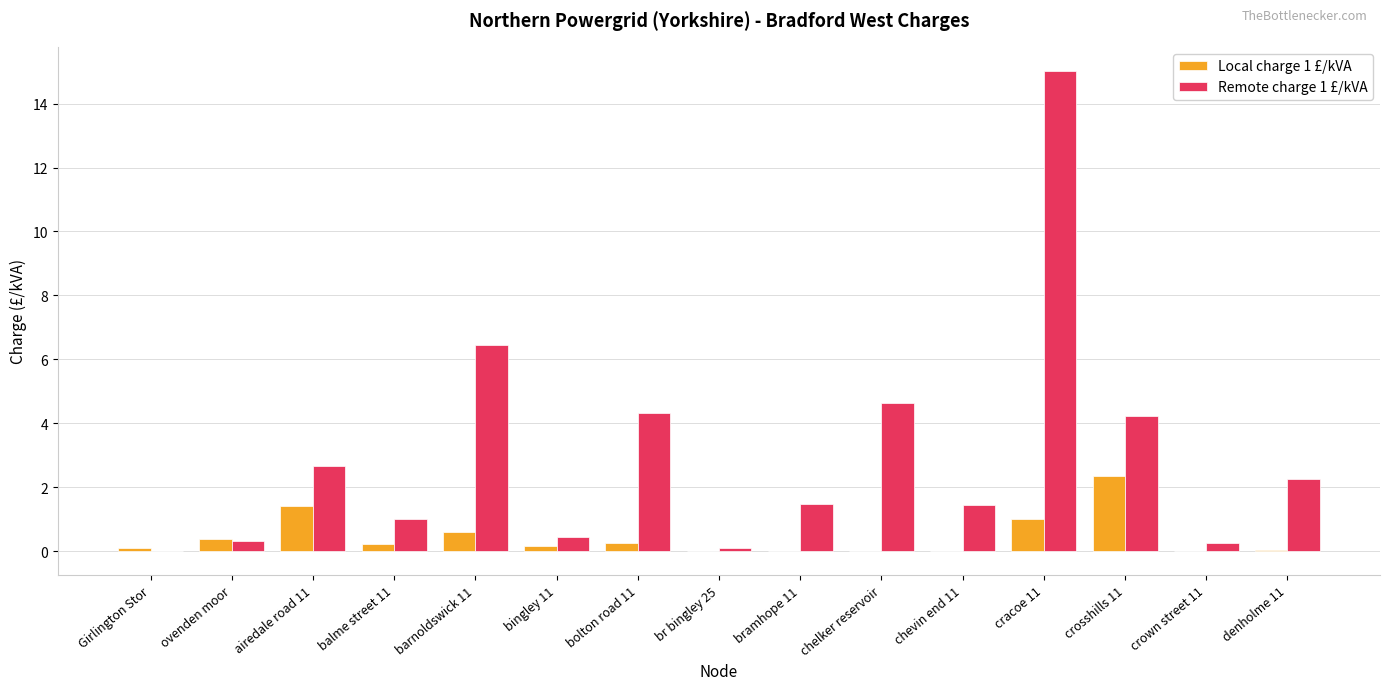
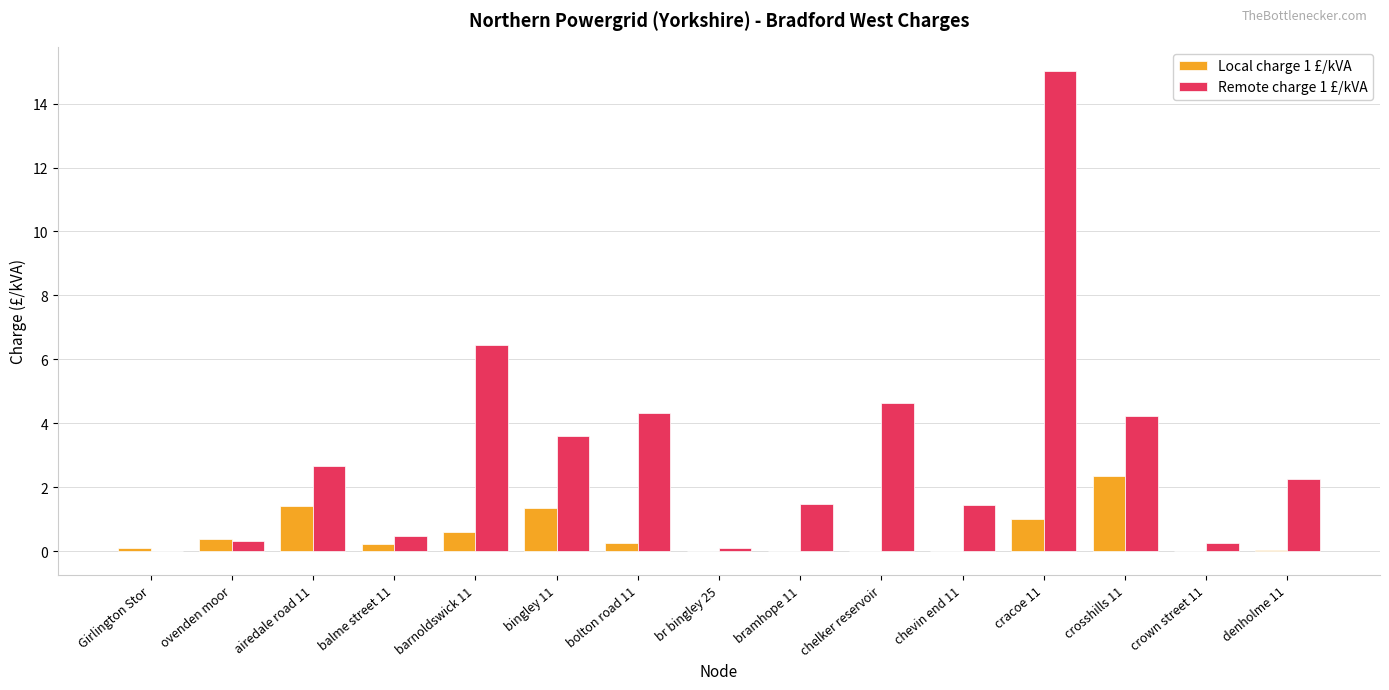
Remote charge 1 £/kVA, balme street 11: 1.0 -> 0.5
Local charge 1 £/kVA, bingley 11: 0.1 -> 1.3
Remote charge 1 £/kVA, bingley 11: 0.4 -> 3.6
